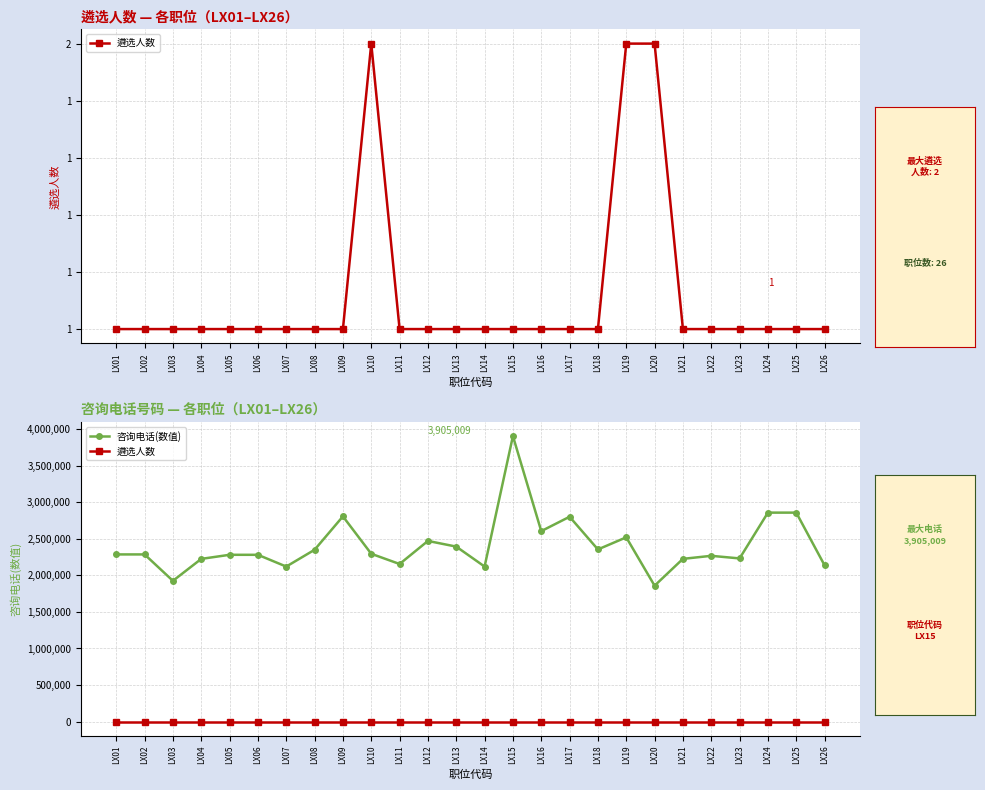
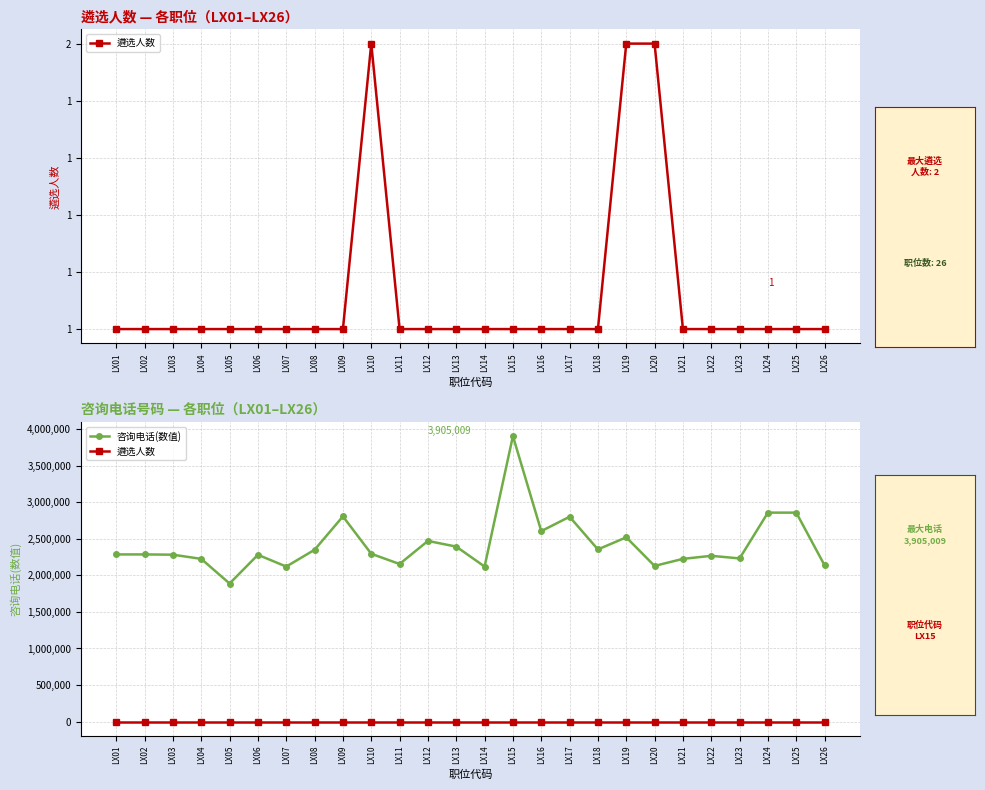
咨询电话号码 — 各职位（LX01–LX26）, 咨询电话(数值), LX03: 1,900,000 -> 2,300,000
咨询电话号码 — 各职位（LX01–LX26）, 咨询电话(数值), LX05: 2,300,000 -> 1,900,000
咨询电话号码 — 各职位（LX01–LX26）, 咨询电话(数值), LX20: 1,900,000 -> 2,100,000
